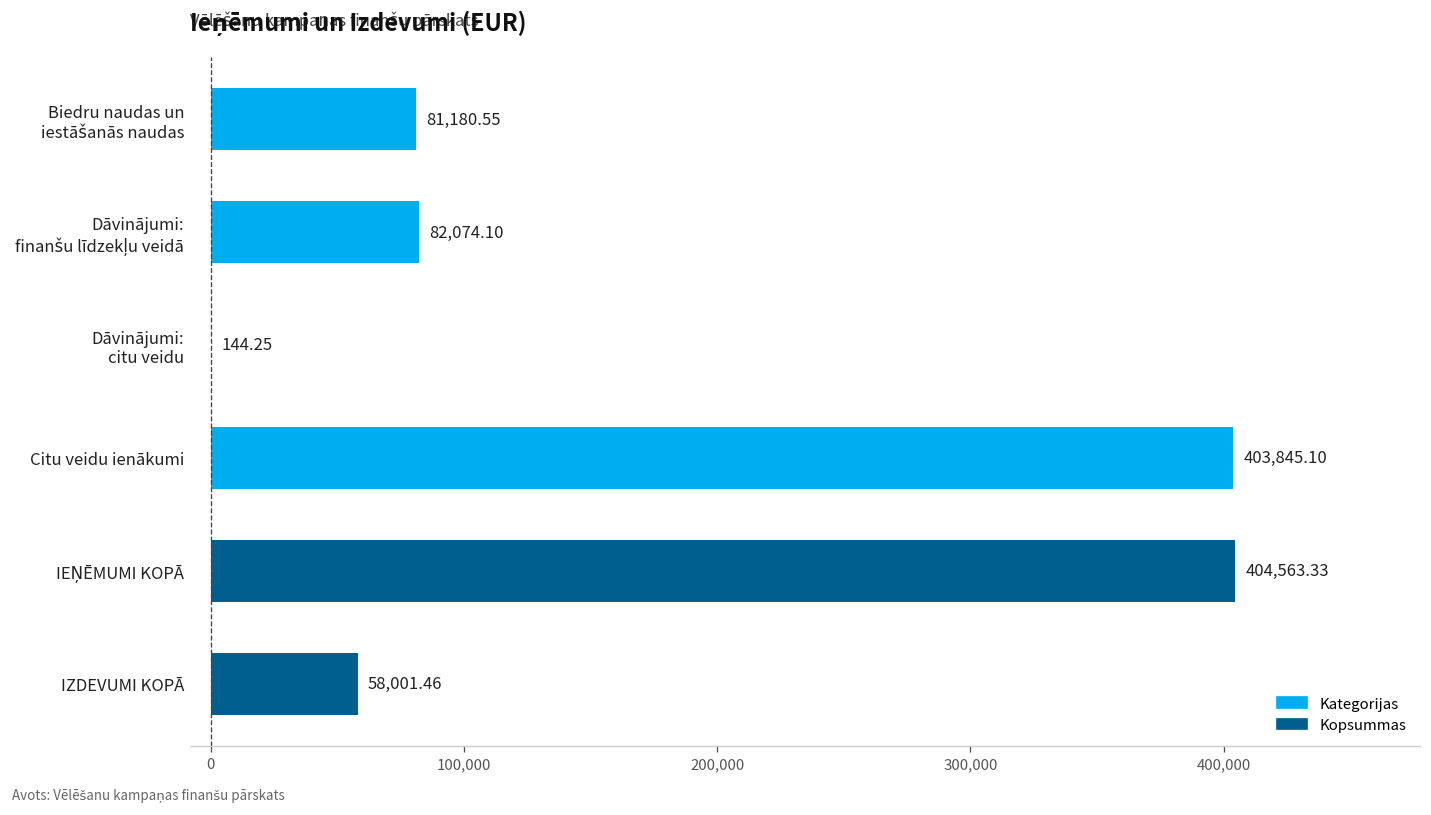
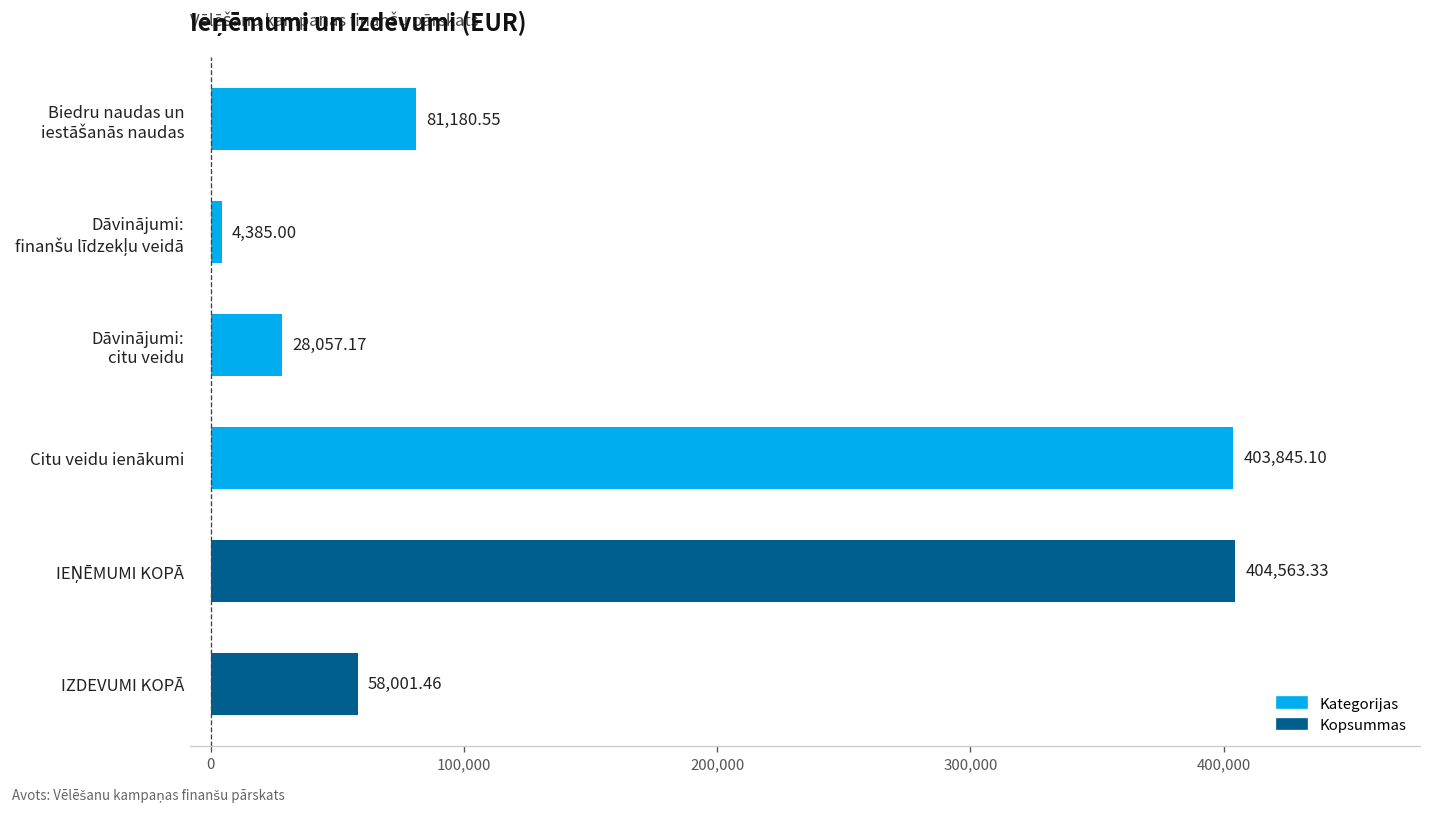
Dāvinājumi: finanšu līdzekļu veidā: 82,074.10 -> 4,385.00
Dāvinājumi: citu veidu: 144.25 -> 28,057.17
